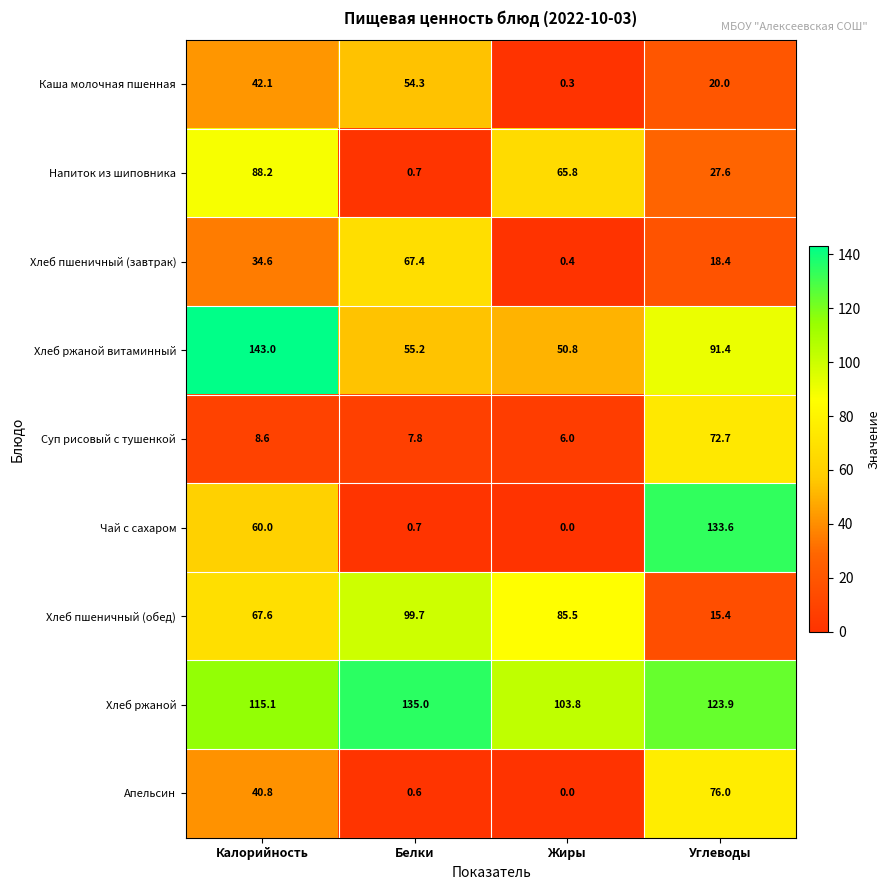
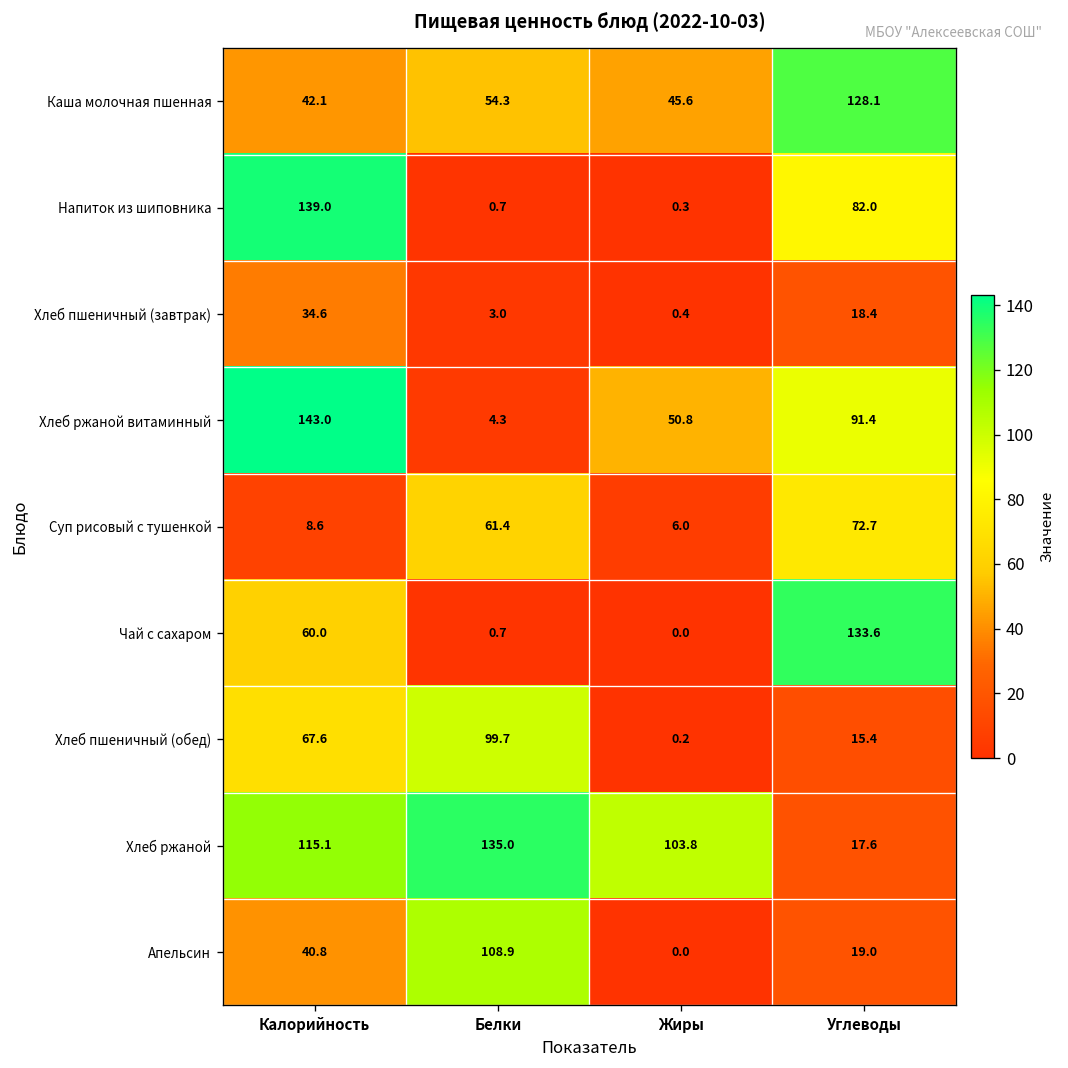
Каша молочная пшенная, Жиры: 0.3 -> 45.6
Каша молочная пшенная, Углеводы: 20.0 -> 128.1
Напиток из шиповника, Калорийность: 88.2 -> 139.0
Напиток из шиповника, Жиры: 65.8 -> 0.3
Напиток из шиповника, Углеводы: 27.6 -> 82.0
Хлеб пшеничный (завтрак), Белки: 67.4 -> 3.0
Хлеб ржаной витаминный, Белки: 55.2 -> 4.3
Суп рисовый с тушенкой, Белки: 7.8 -> 61.4
Хлеб пшеничный (обед), Жиры: 85.5 -> 0.2
Хлеб ржаной, Углеводы: 123.9 -> 17.6
Апельсин, Белки: 0.6 -> 108.9
Апельсин, Углеводы: 76.0 -> 19.0
